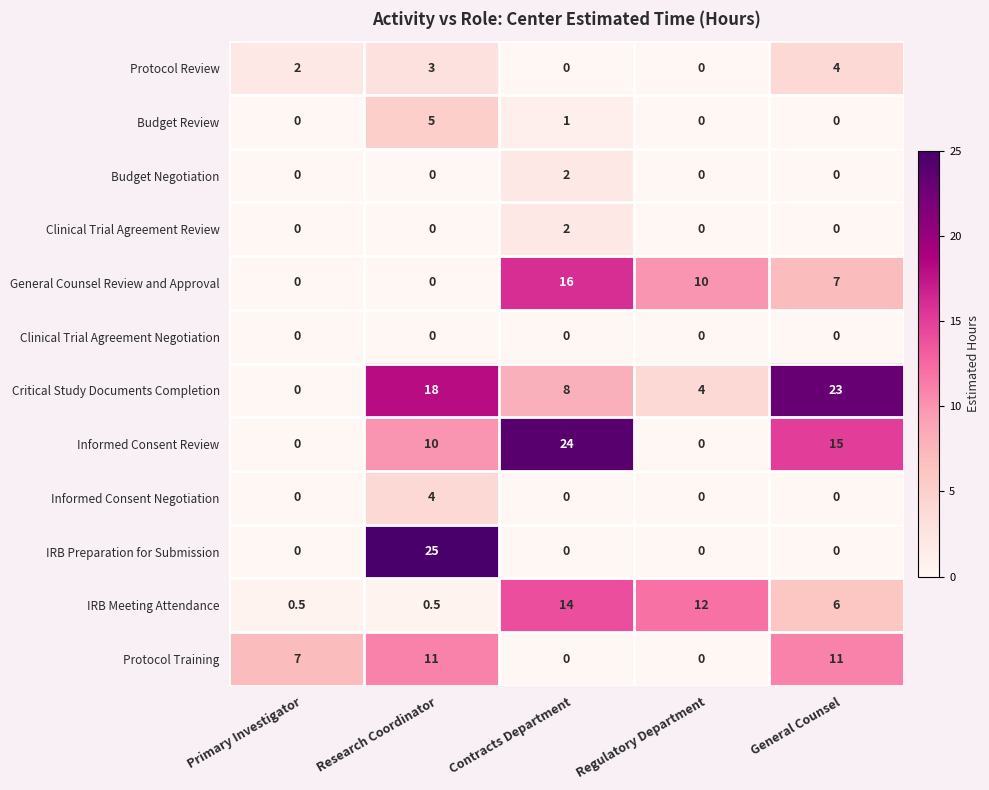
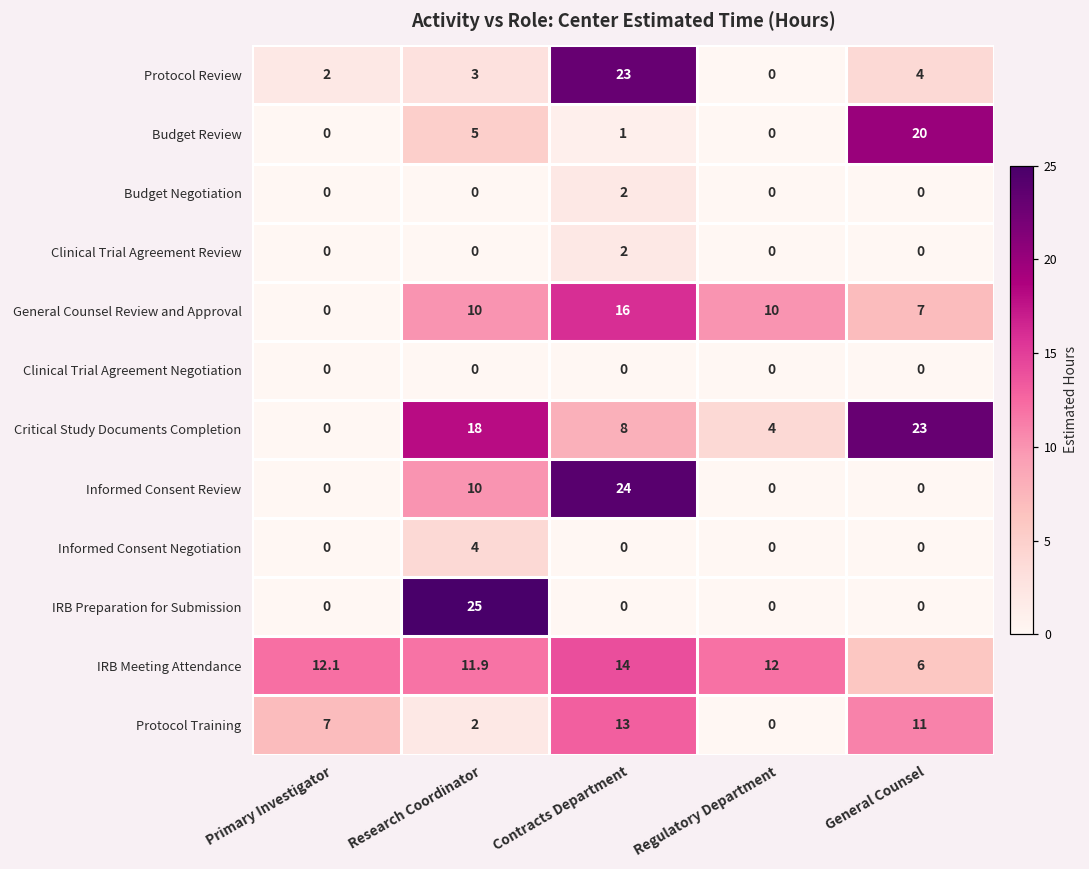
Protocol Review, Contracts Department: 0 -> 23
Budget Review, General Counsel: 0 -> 20
General Counsel Review and Approval, Research Coordinator: 0 -> 10
Informed Consent Review, General Counsel: 15 -> 0
IRB Meeting Attendance, Primary Investigator: 0.5 -> 12.1
IRB Meeting Attendance, Research Coordinator: 0.5 -> 11.9
Protocol Training, Research Coordinator: 11 -> 2
Protocol Training, Contracts Department: 0 -> 13
